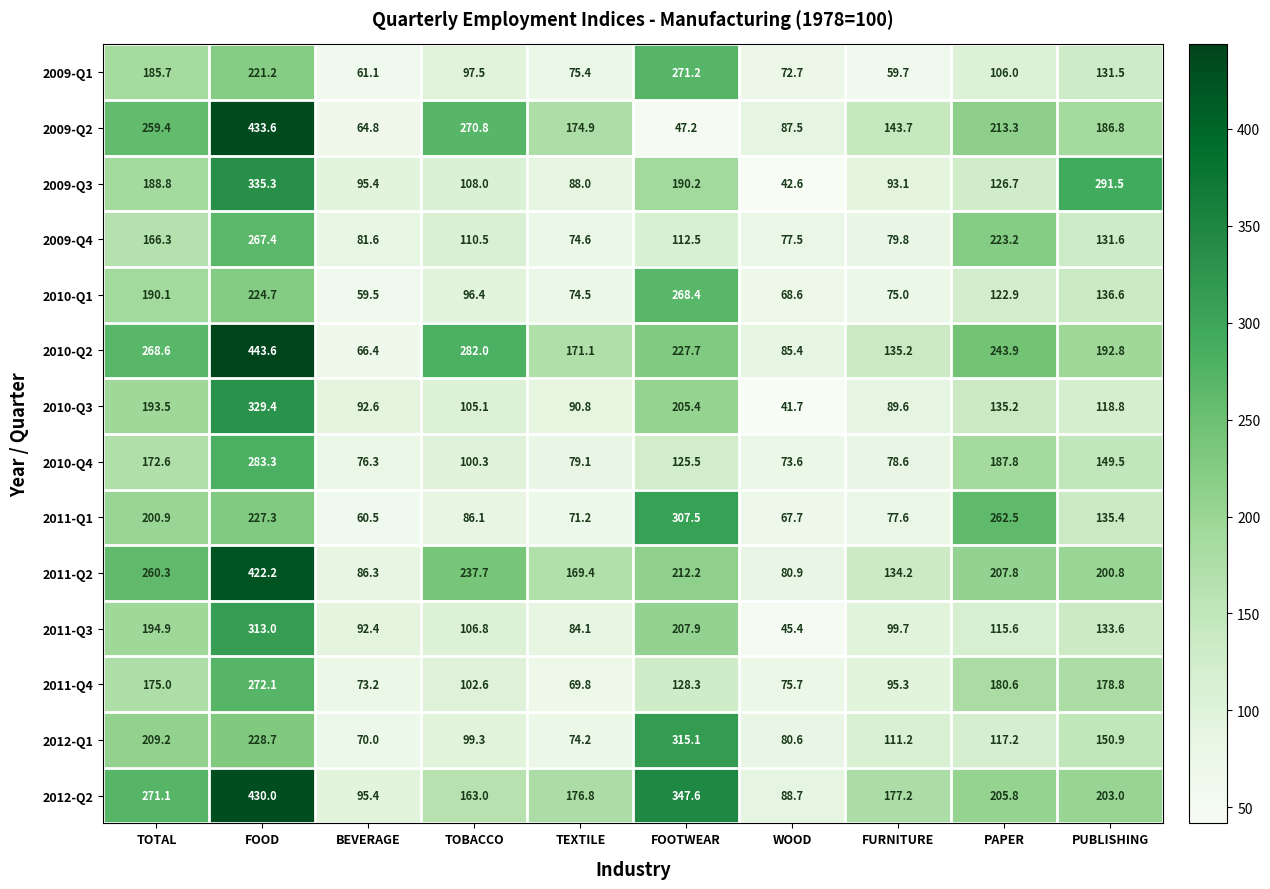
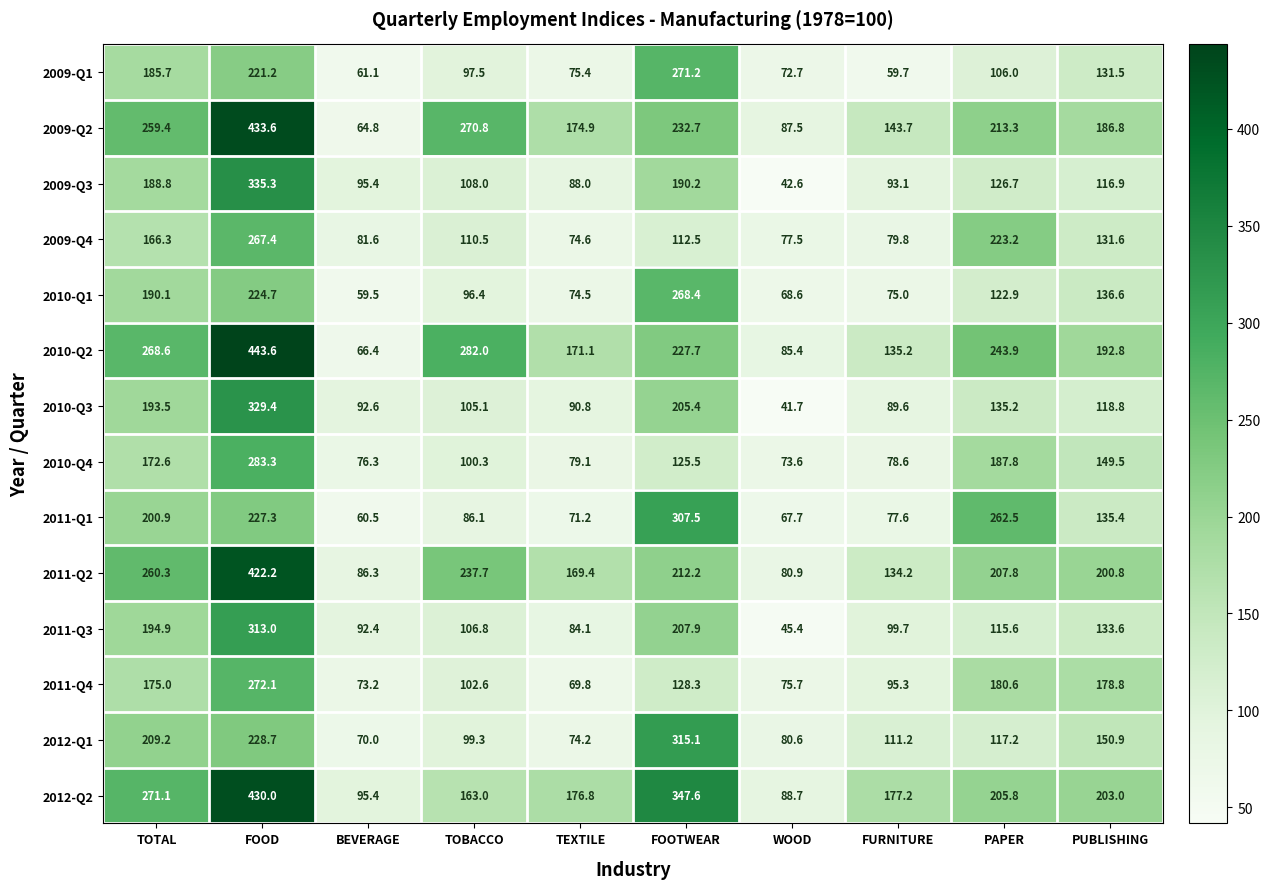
2009-Q2, FOOTWEAR: 47.2 -> 232.7
2009-Q3, PUBLISHING: 291.5 -> 116.9
